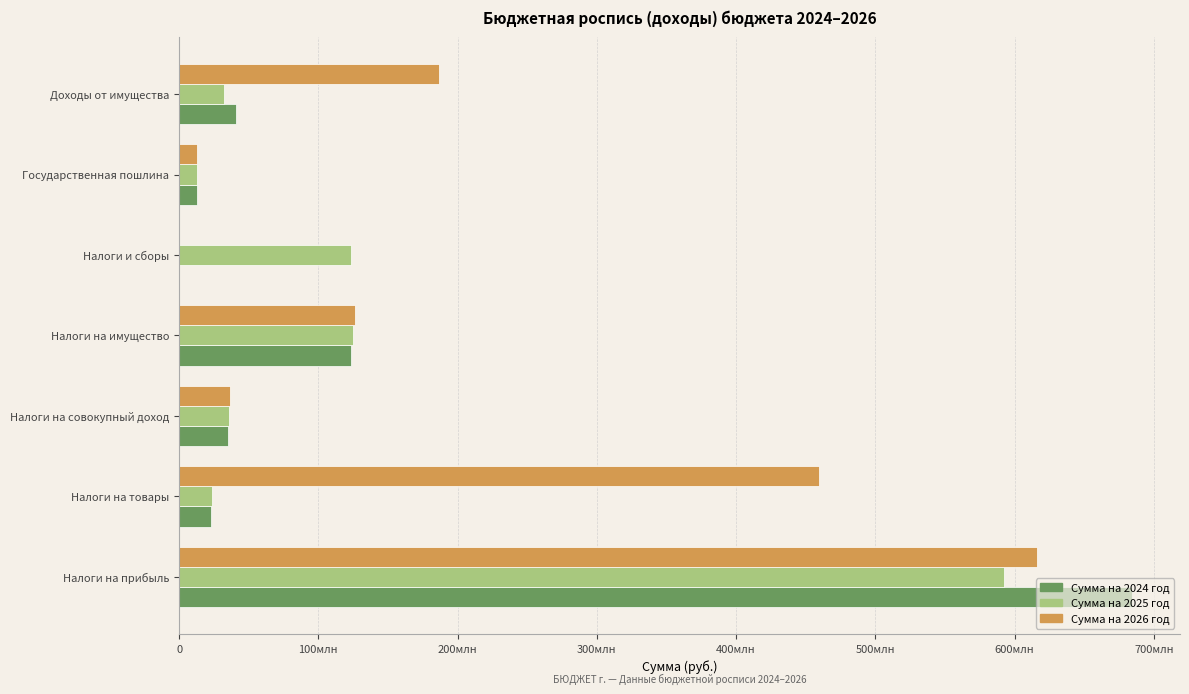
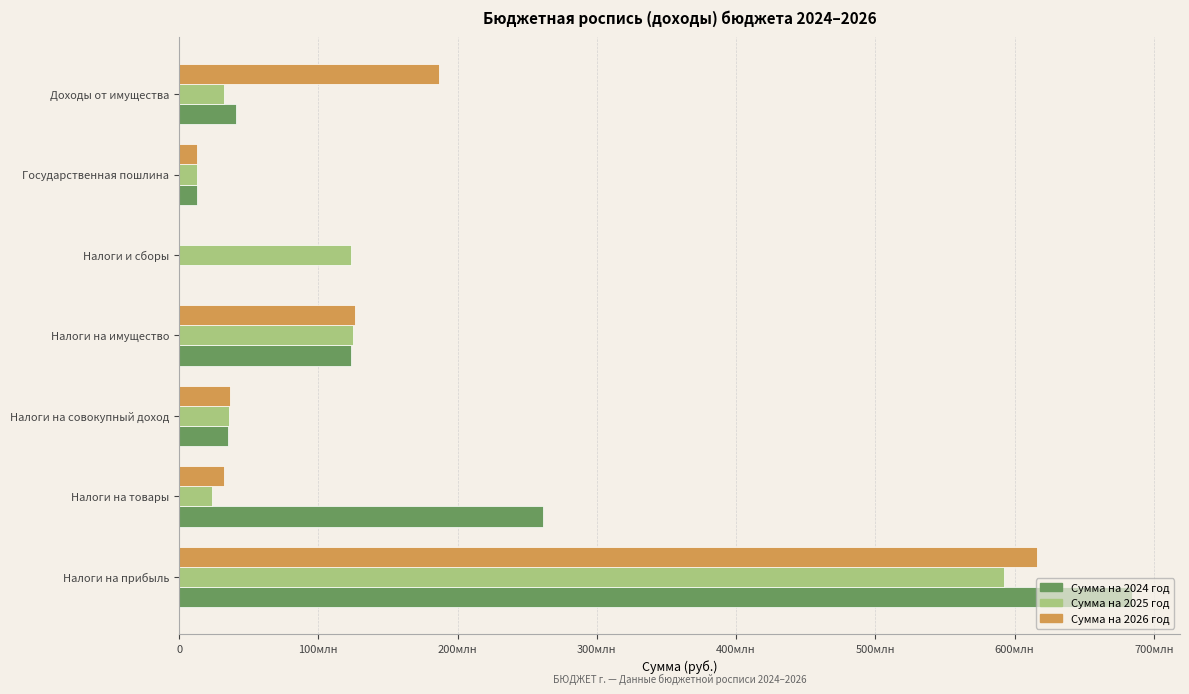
Сумма на 2026 год, Налоги на товары: 460млн -> 32млн
Сумма на 2024 год, Налоги на товары: 23млн -> 261млн
